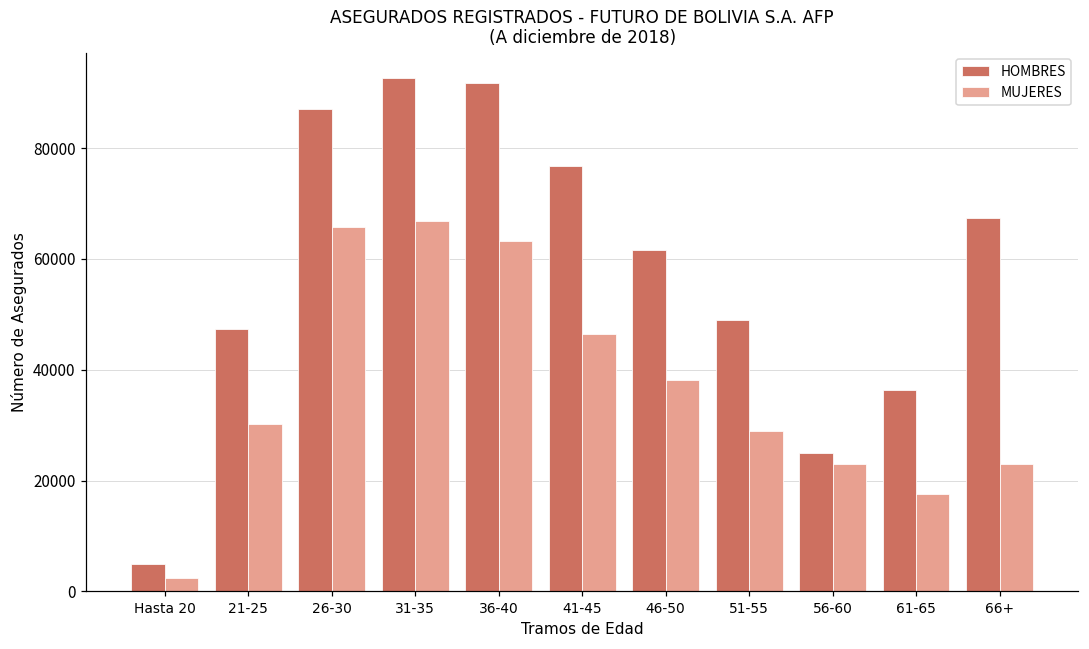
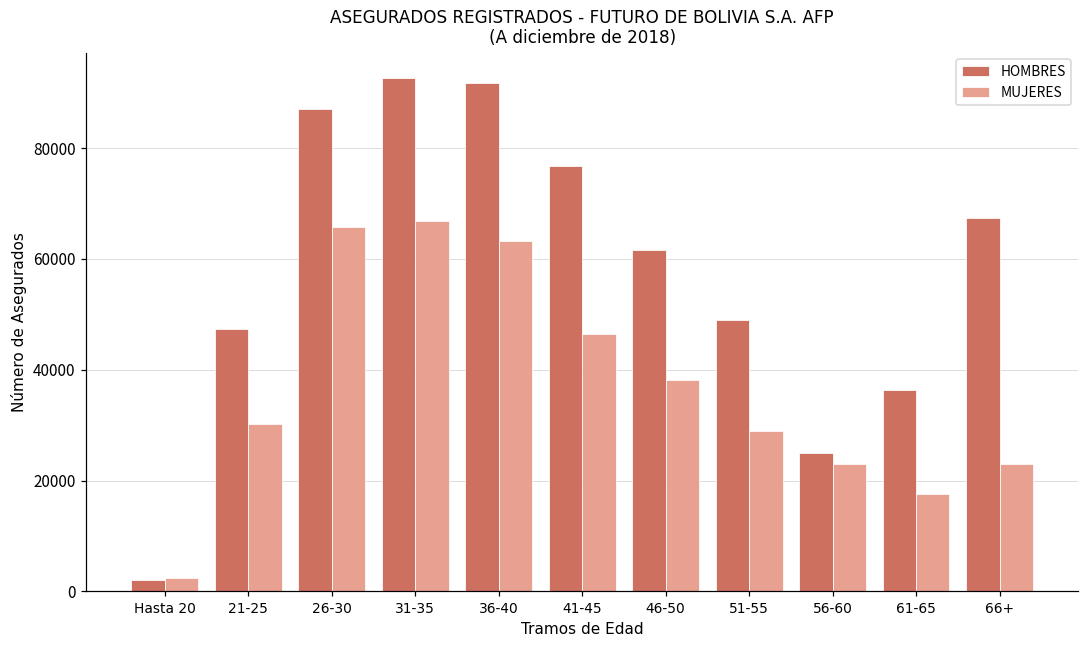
HOMBRES, Hasta 20: 5000 -> 2000
